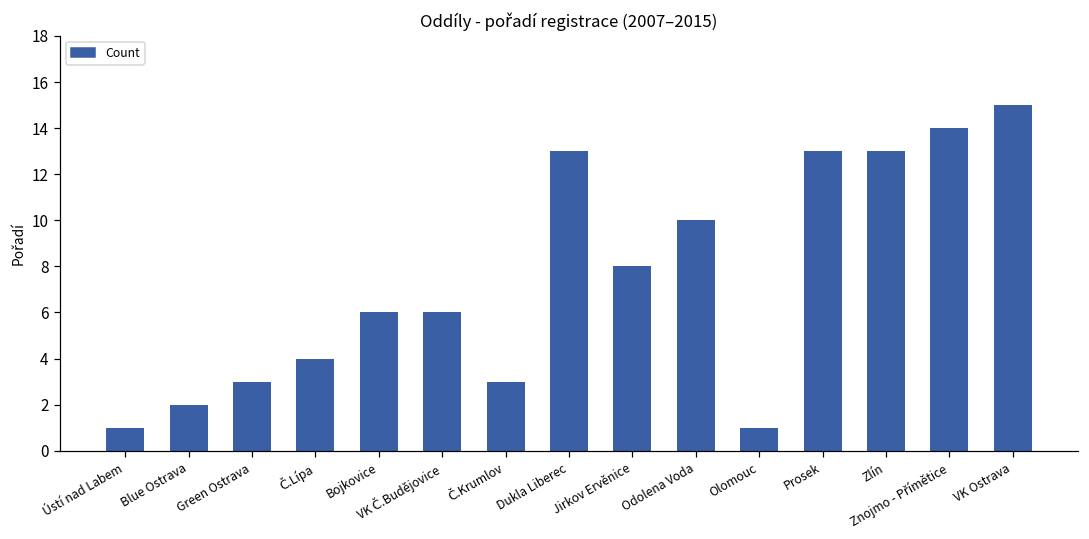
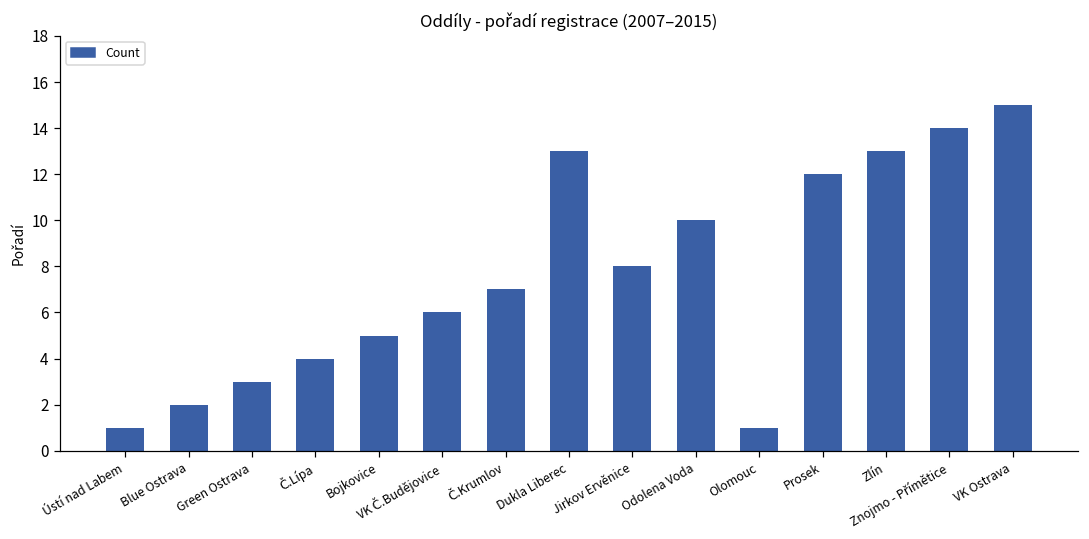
Bojkovice: 6 -> 5
Č.Krumlov: 3 -> 7
Prosek: 13 -> 12
